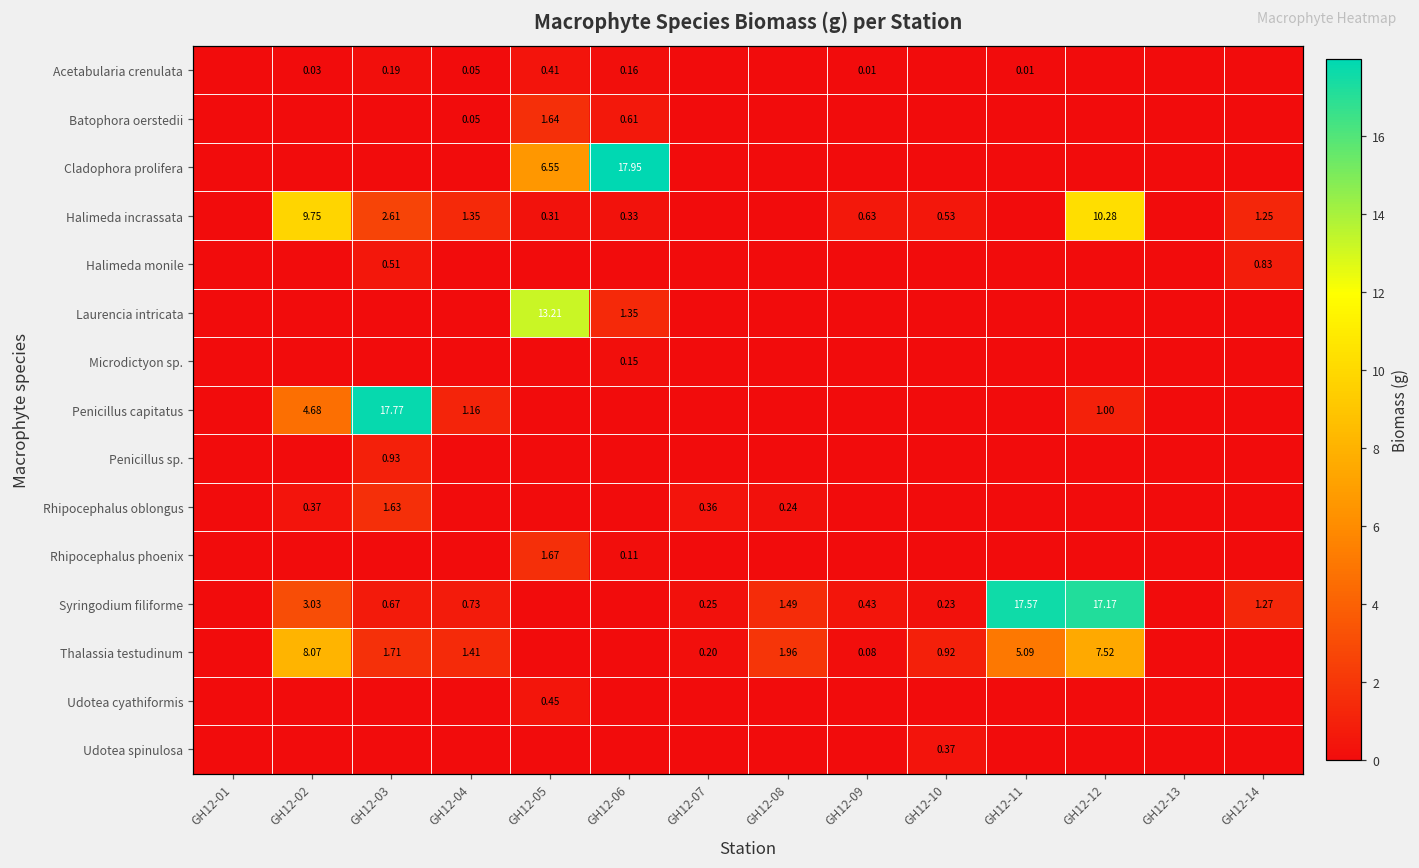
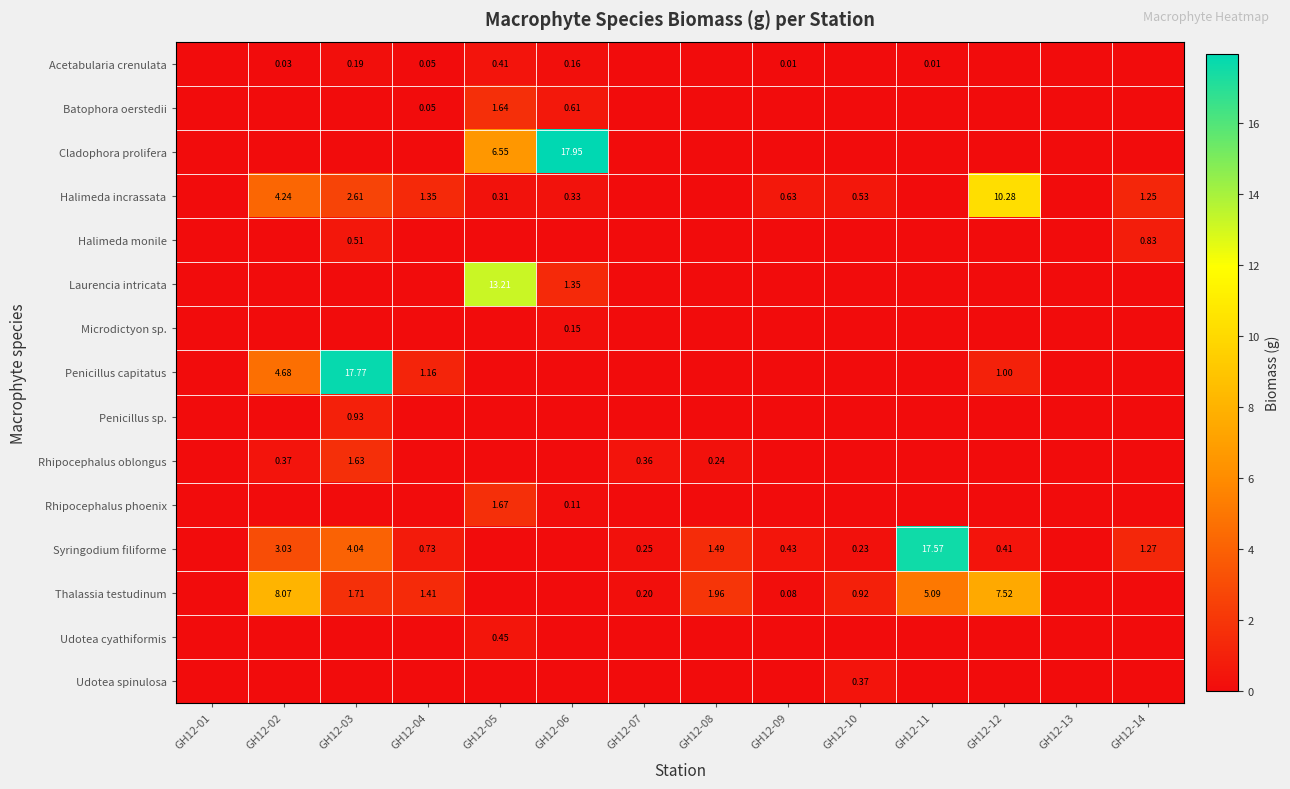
Halimeda incrassata, GH12-02: 9.75 -> 4.24
Syringodium filiforme, GH12-03: 0.67 -> 4.04
Syringodium filiforme, GH12-12: 17.17 -> 0.41
